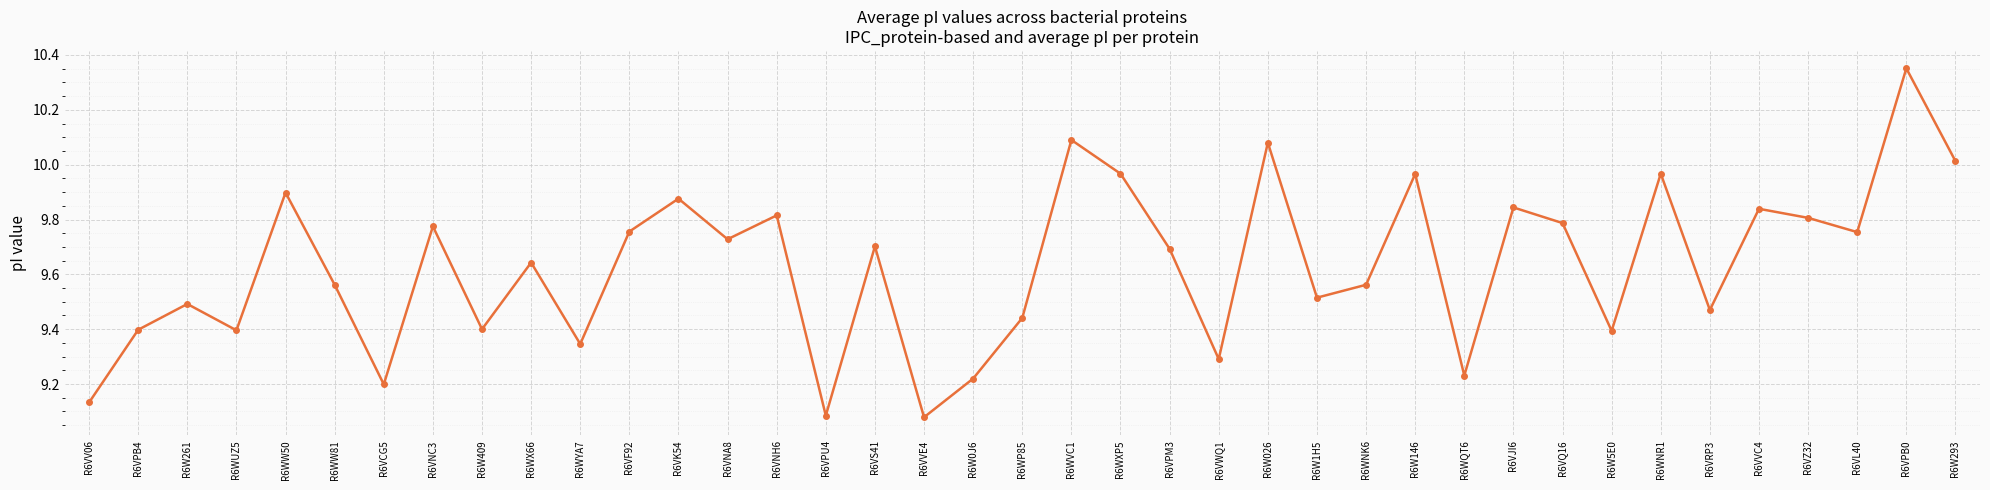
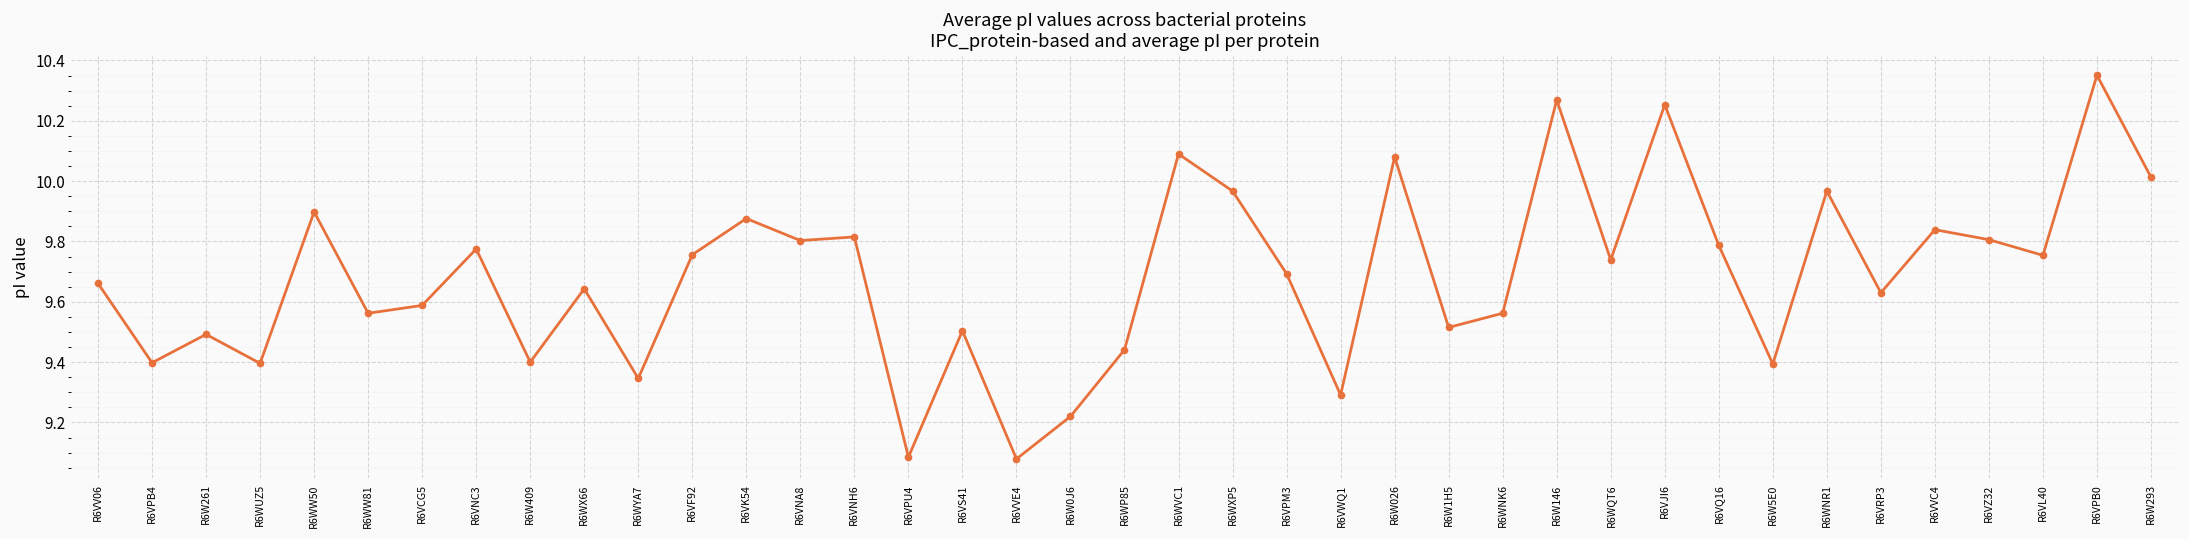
R6VV06: 9.13 -> 9.66
R6VCG5: 9.20 -> 9.59
R6VNA8: 9.73 -> 9.80
R6VS41: 9.70 -> 9.50
R6W146: 9.97 -> 10.27
R6WQT6: 9.23 -> 9.74
R6VJI6: 9.84 -> 10.25
R6VRP3: 9.47 -> 9.63
